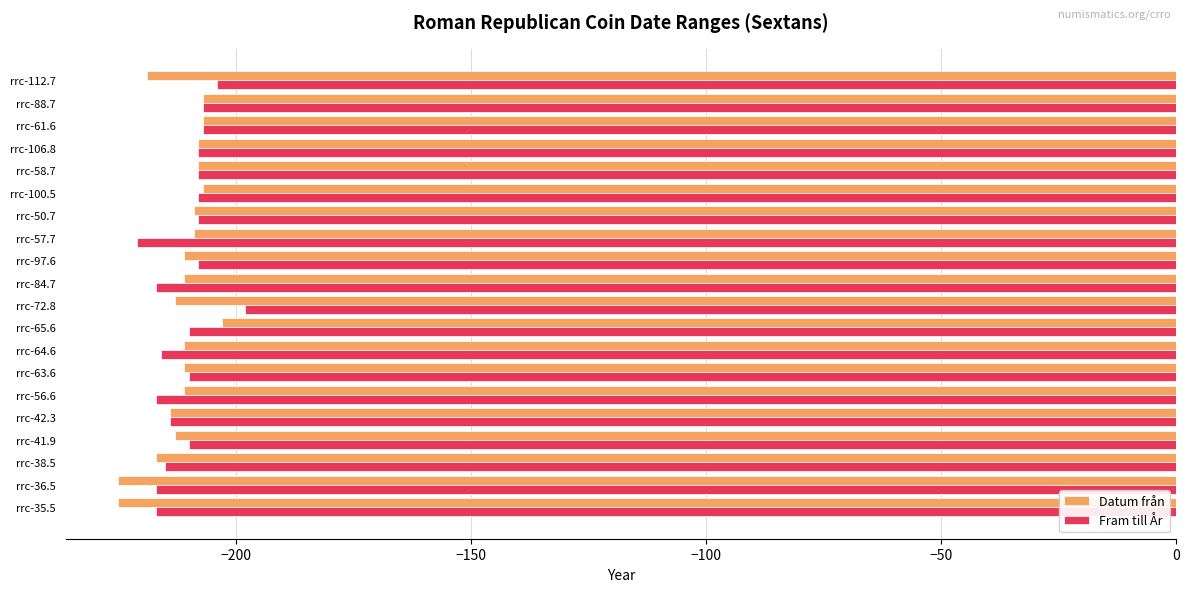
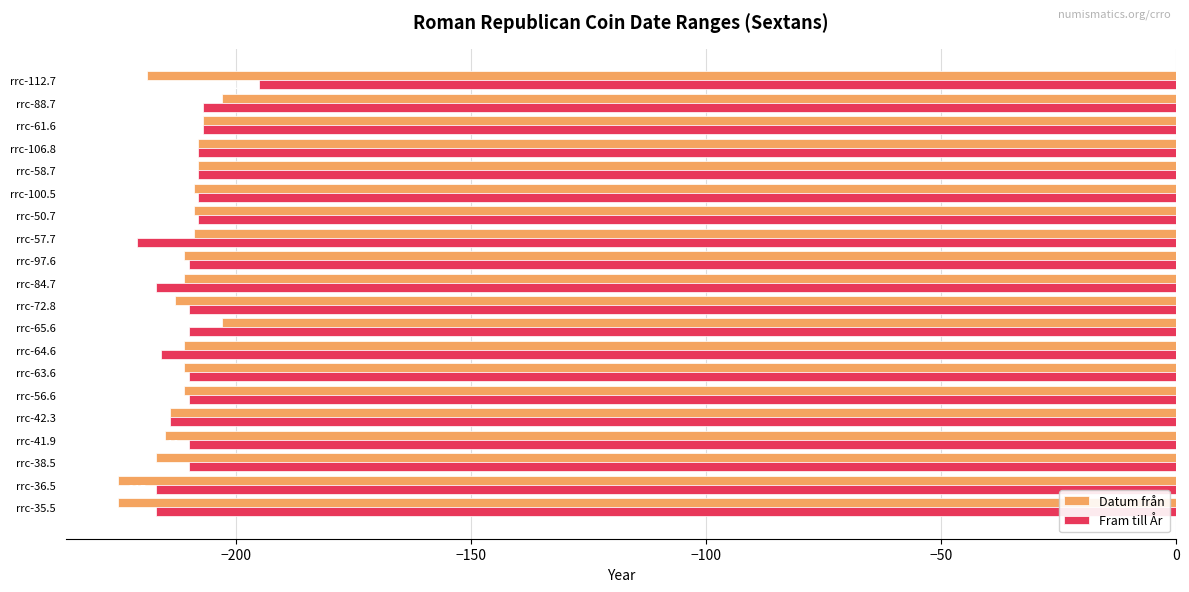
Fram till År, rrc-112.7: -204 -> -195
Datum från, rrc-88.7: -207 -> -203
Datum från, rrc-100.5: -207 -> -209
Fram till År, rrc-97.6: -208 -> -210
Fram till År, rrc-72.8: -198 -> -210
Fram till År, rrc-56.6: -217 -> -210
Datum från, rrc-41.9: -213 -> -215
Fram till År, rrc-38.5: -215 -> -210
